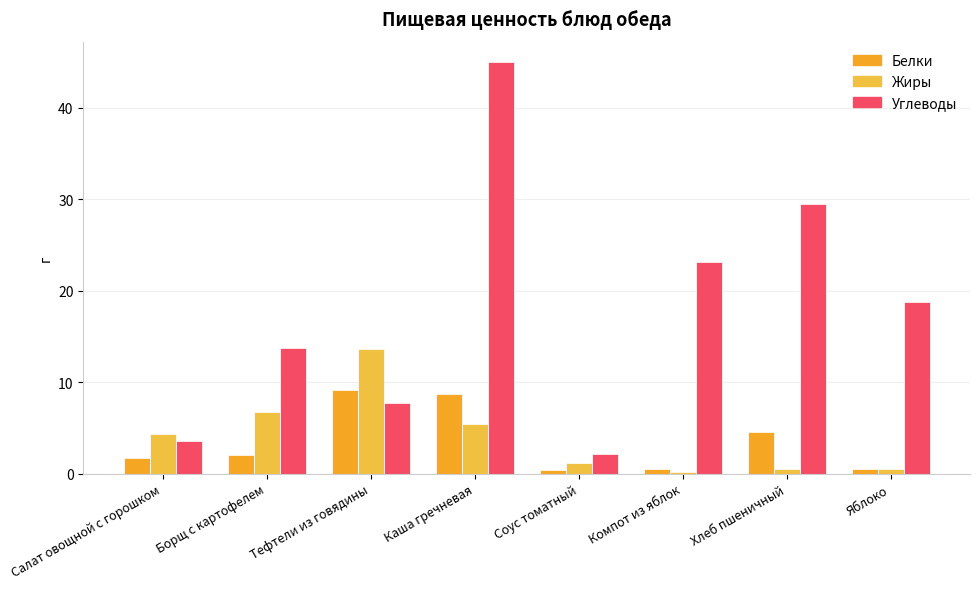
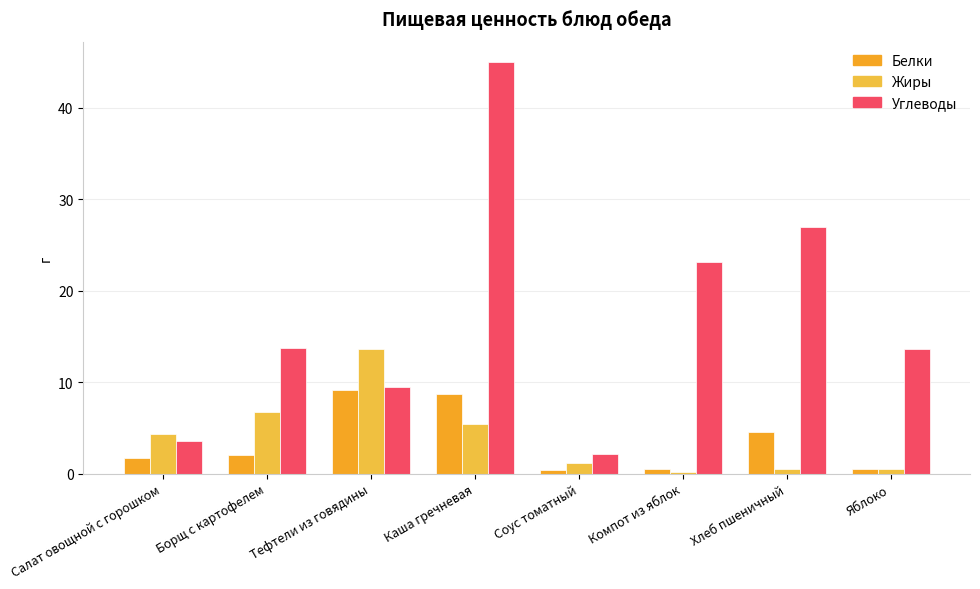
Углеводы, Тефтели из говядины: 8 -> 10
Углеводы, Хлеб пшеничный: 30 -> 27
Углеводы, Яблоко: 19 -> 14
